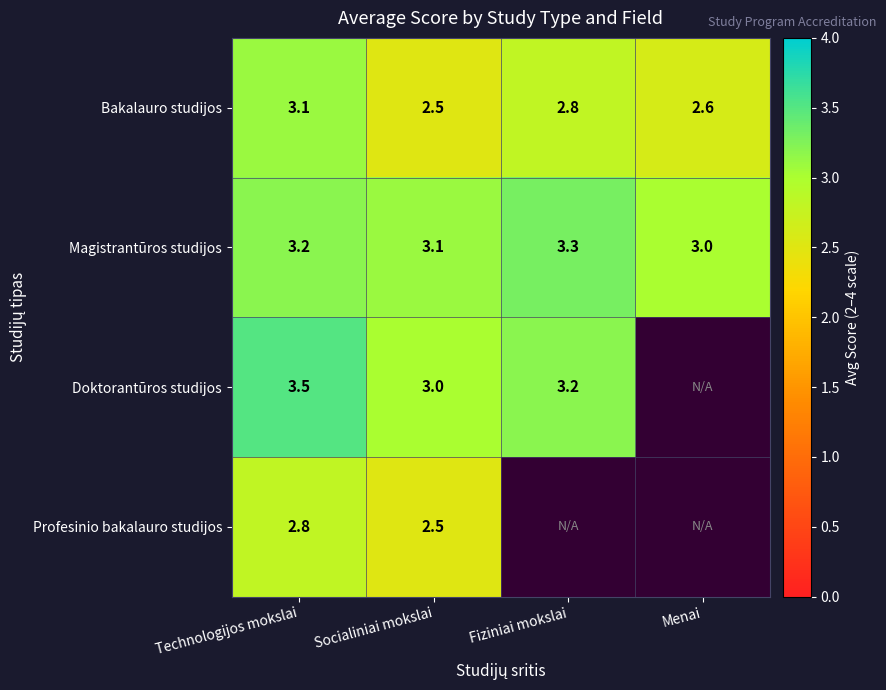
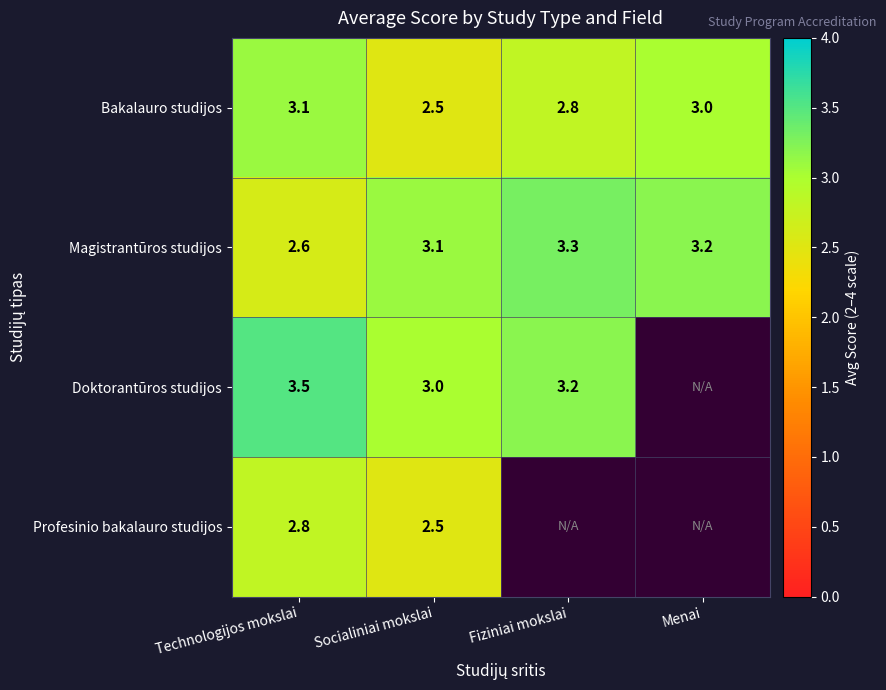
Bakalauro studijos, Menai: 2.6 -> 3.0
Magistrantūros studijos, Technologijos mokslai: 3.2 -> 2.6
Magistrantūros studijos, Menai: 3.0 -> 3.2
